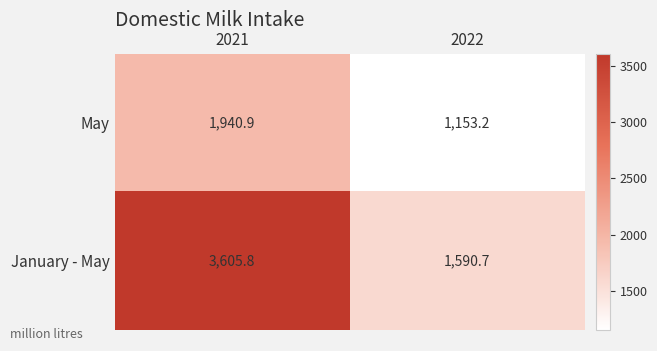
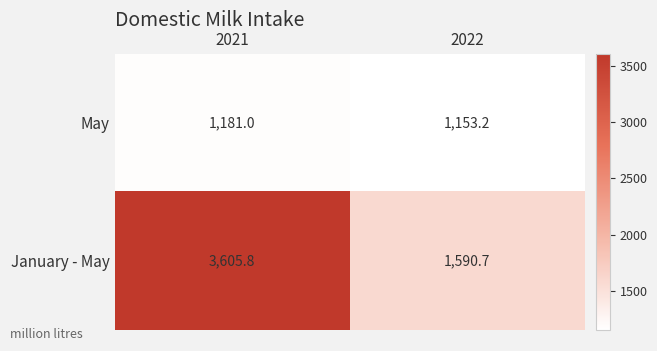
May, 2021: 1,940.9 -> 1,181.0
